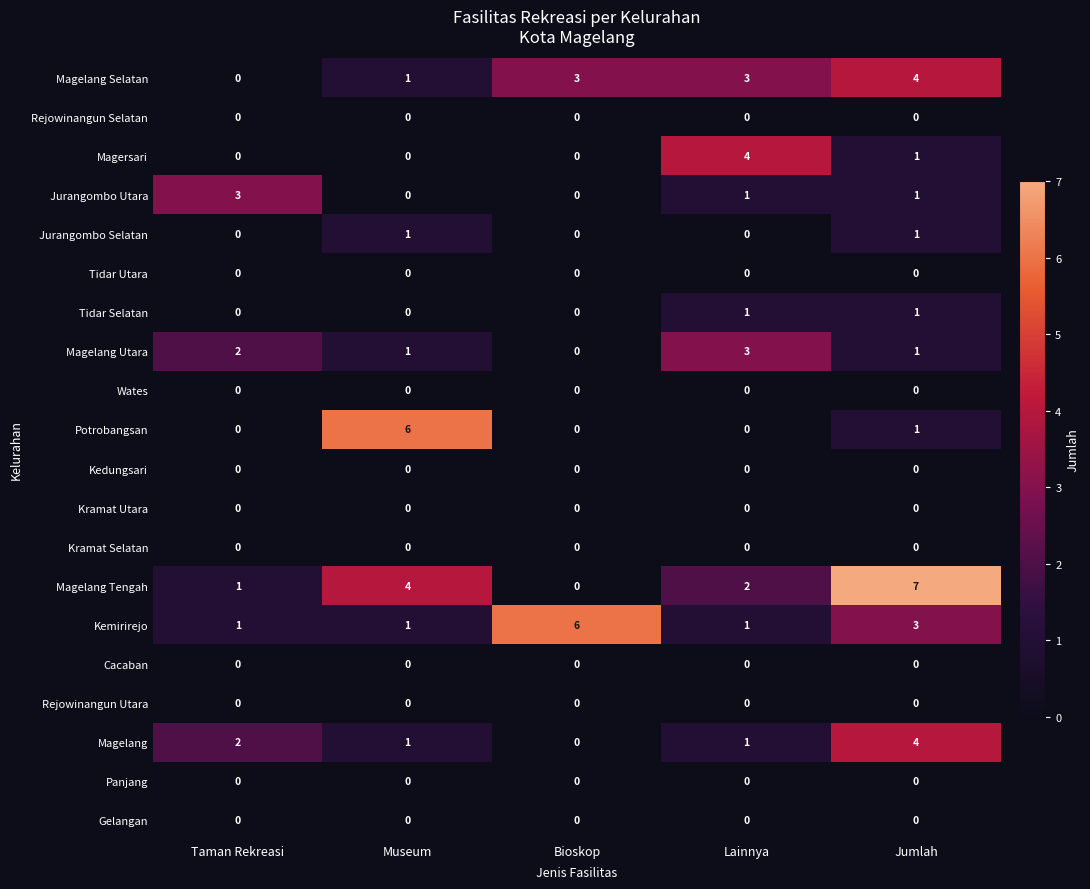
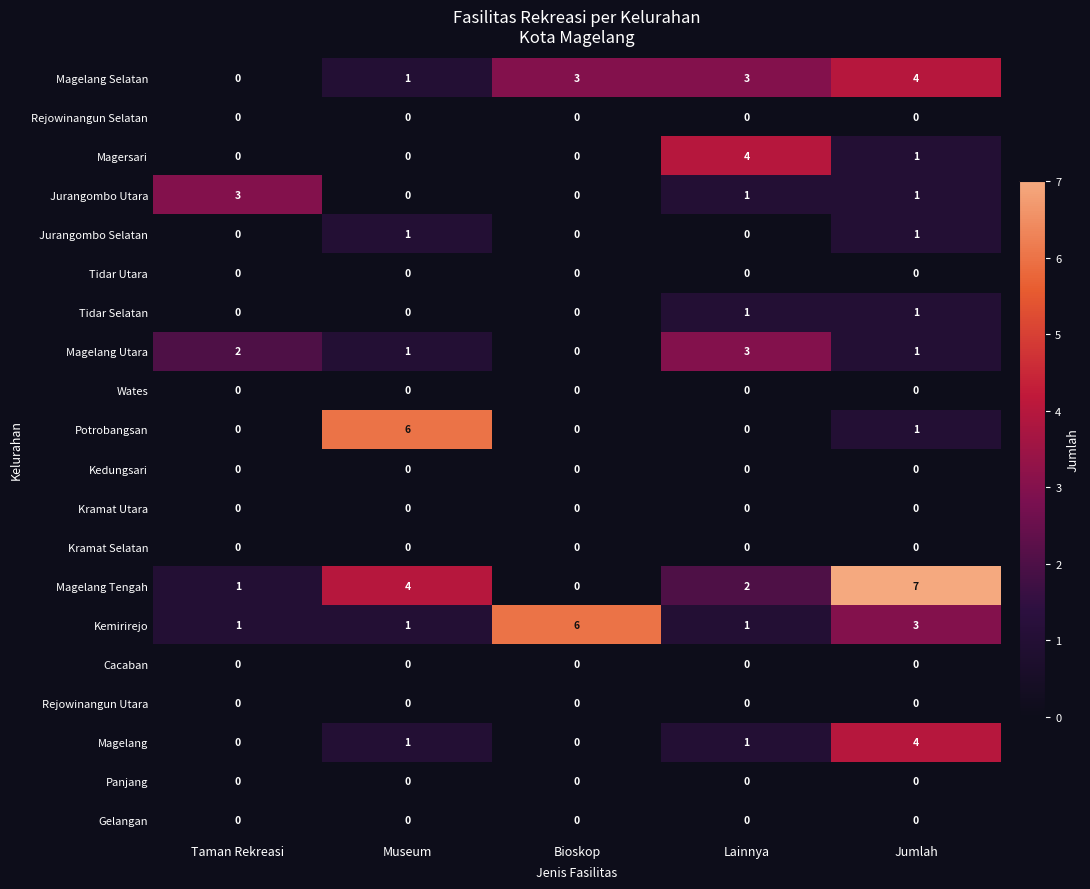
Magelang, Taman Rekreasi: 2 -> 0
